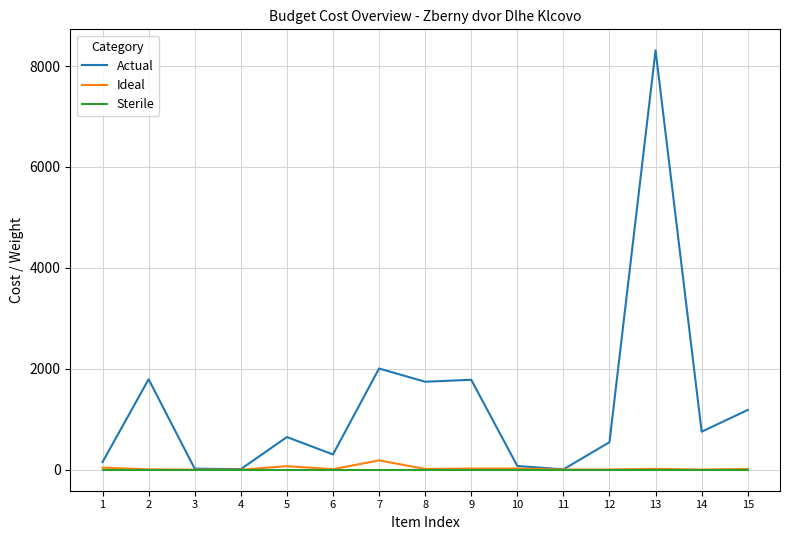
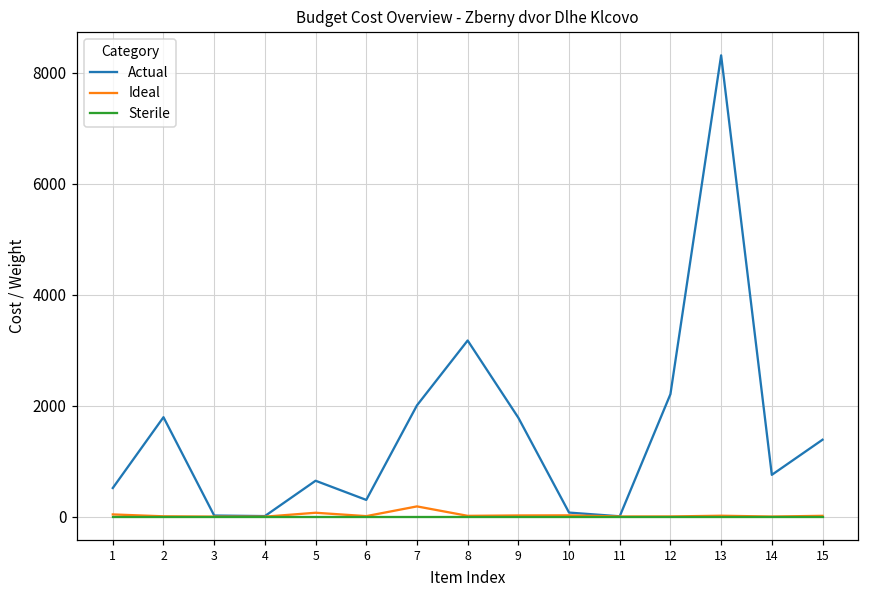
Actual, 1: 200 -> 500
Actual, 8: 1700 -> 3200
Actual, 12: 500 -> 2200
Actual, 15: 1200 -> 1400
